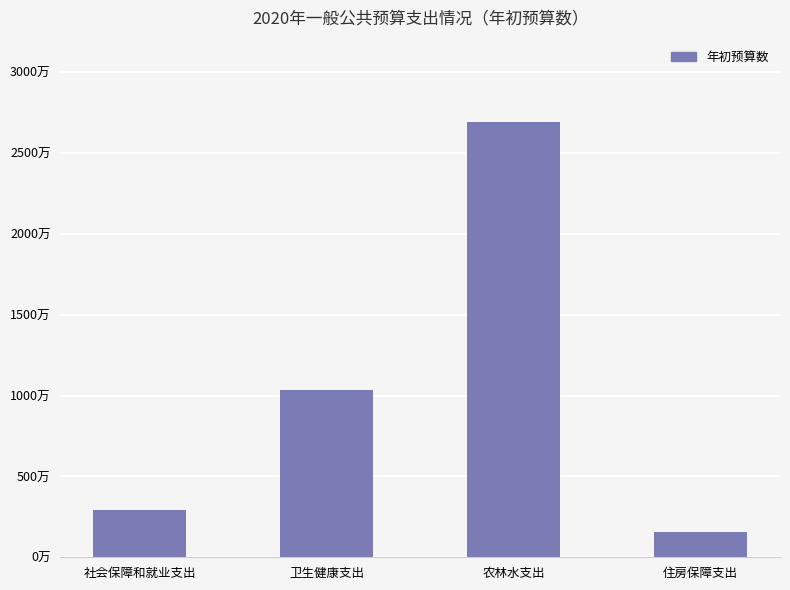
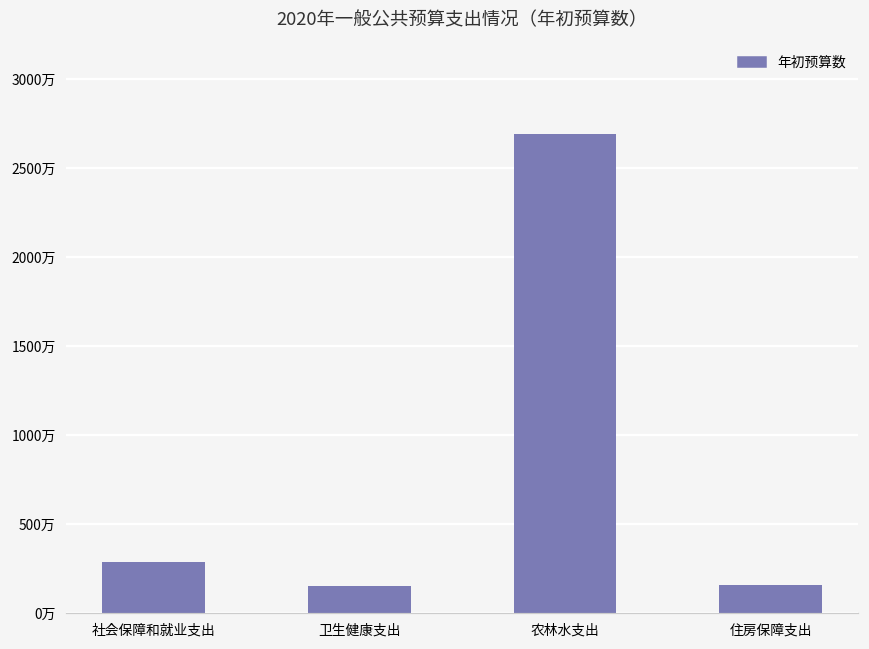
卫生健康支出: 1040万 -> 150万
